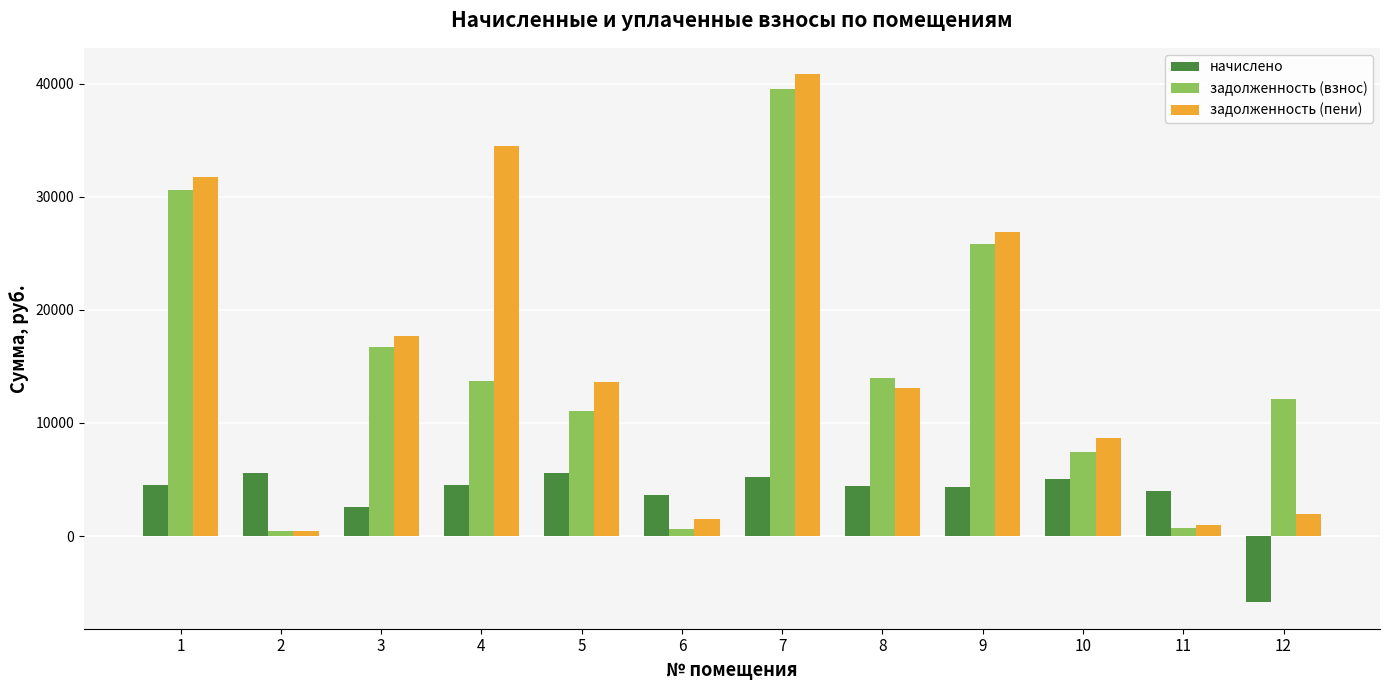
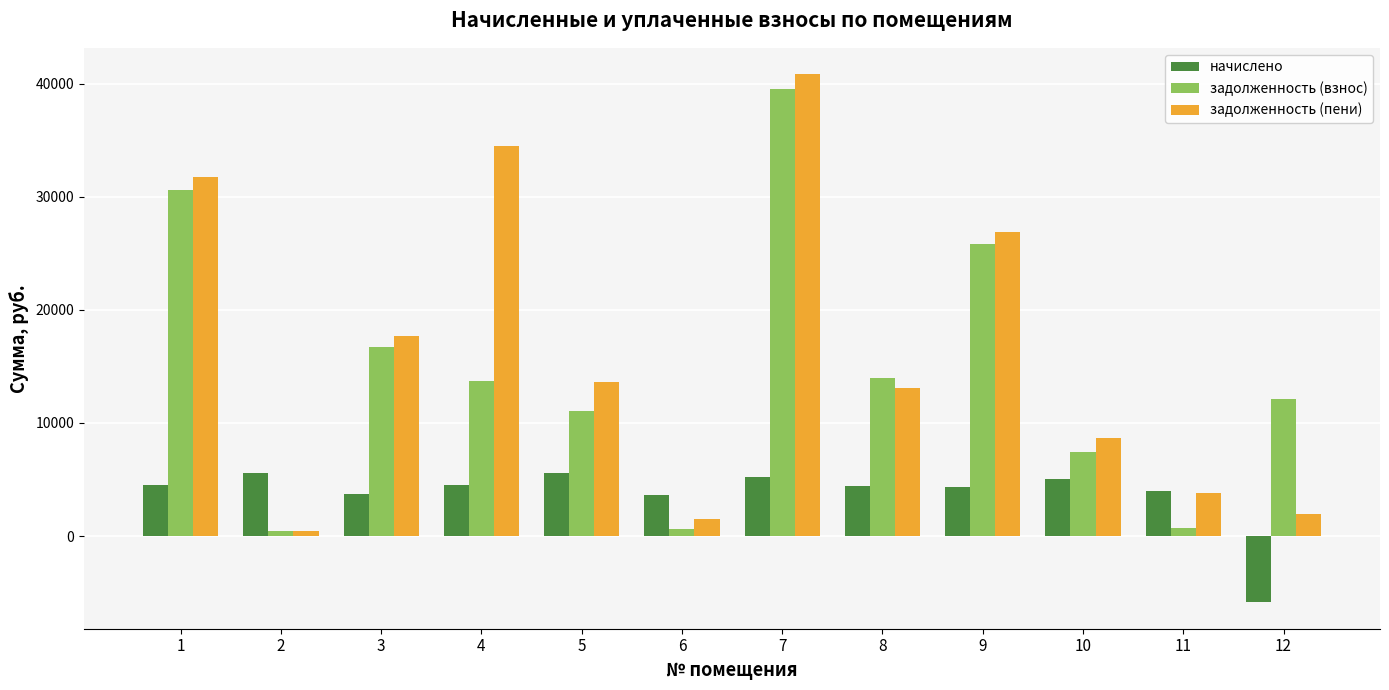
начислено, 3: 2600 -> 3700
задолженность (пени), 11: 1000 -> 3800
